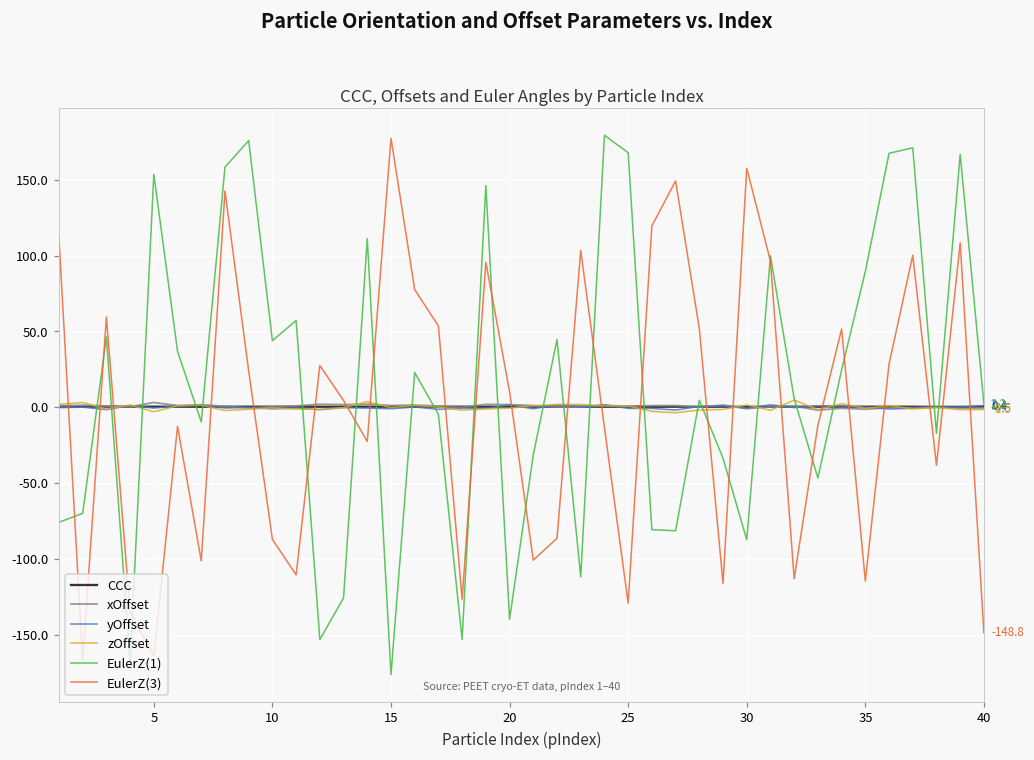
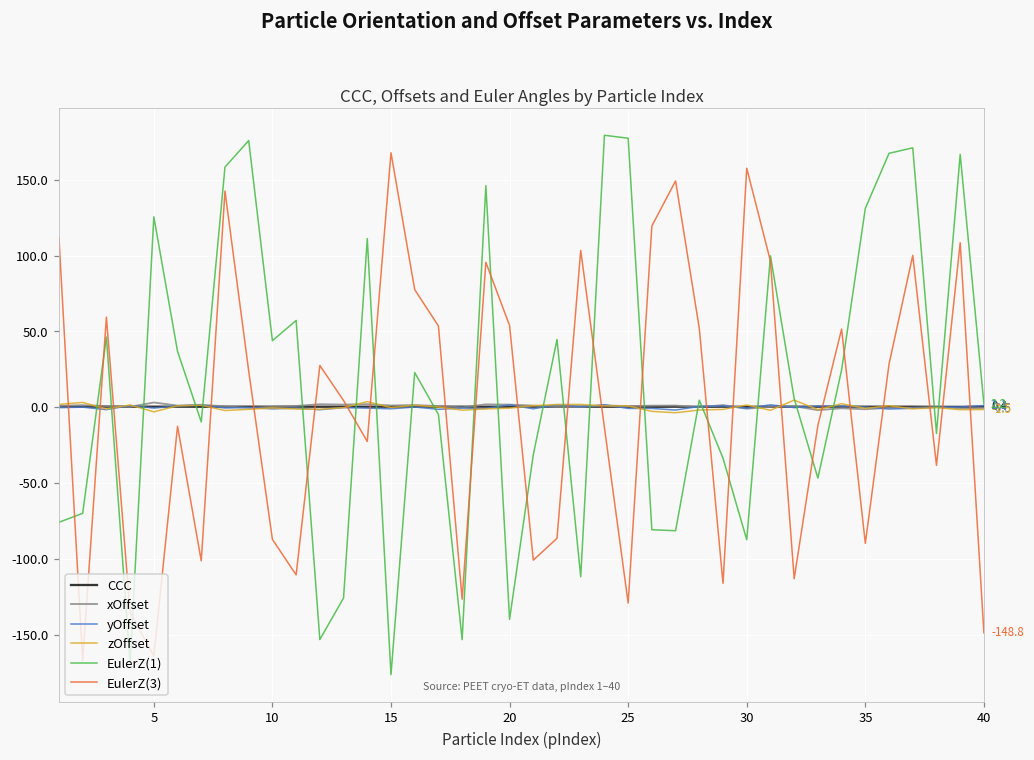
EulerZ(1), 5: 154 -> 126
EulerZ(3), 15: 177 -> 168
EulerZ(3), 20: 10 -> 54
EulerZ(1), 25: 168 -> 177
EulerZ(1), 35: 90 -> 131
EulerZ(3), 35: -115 -> -90
